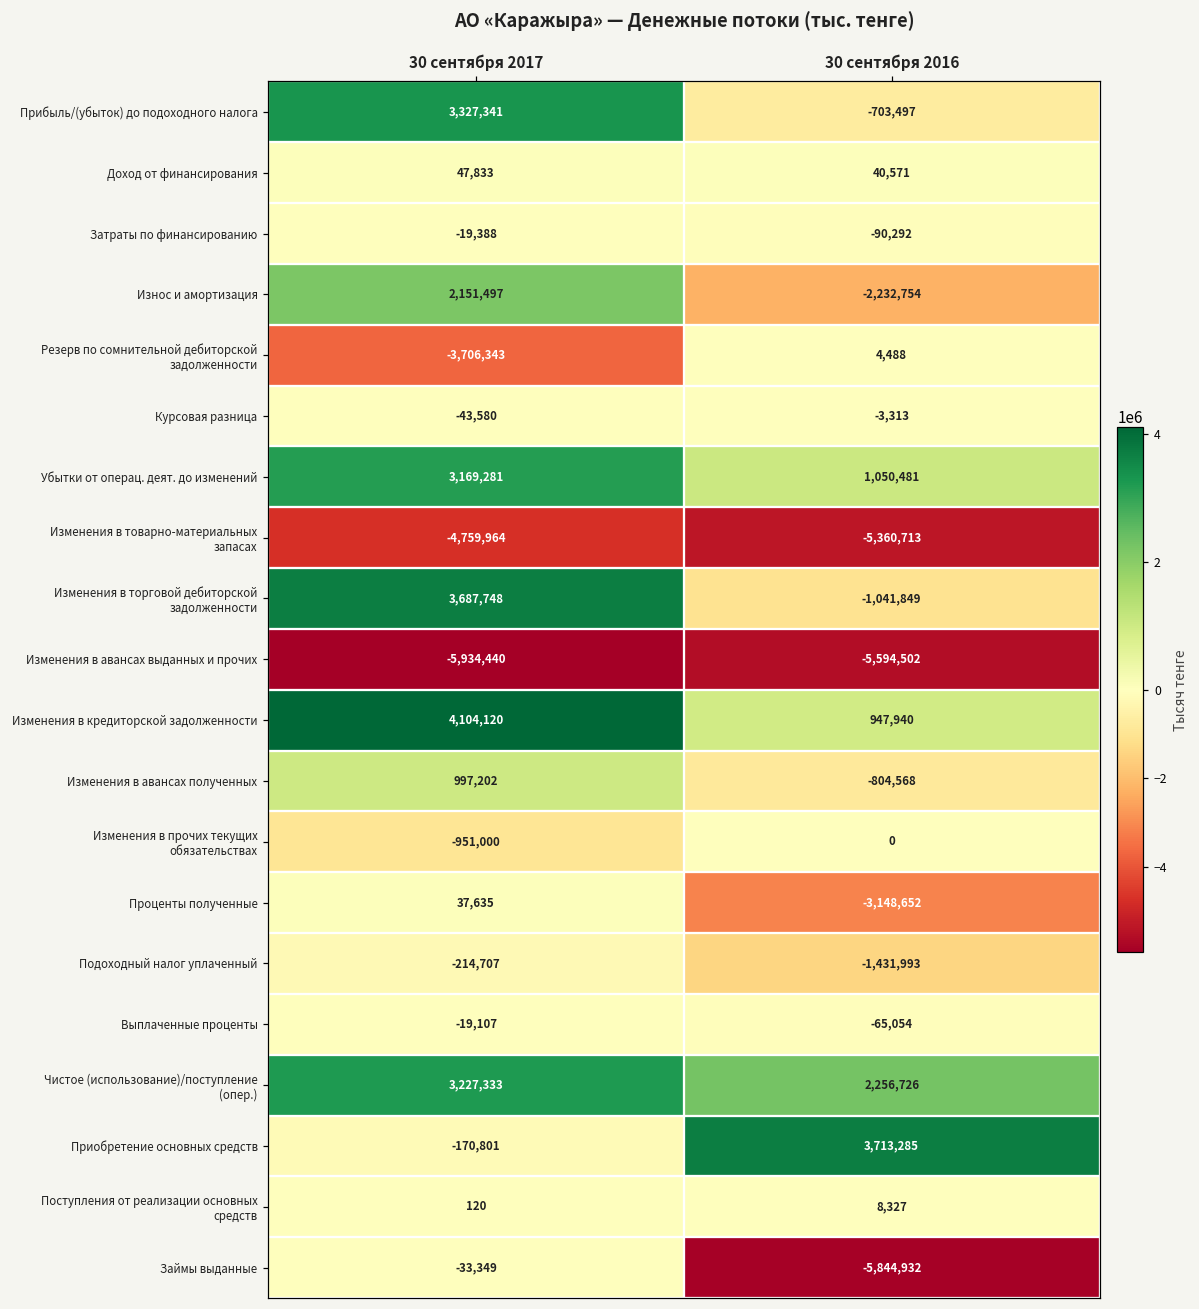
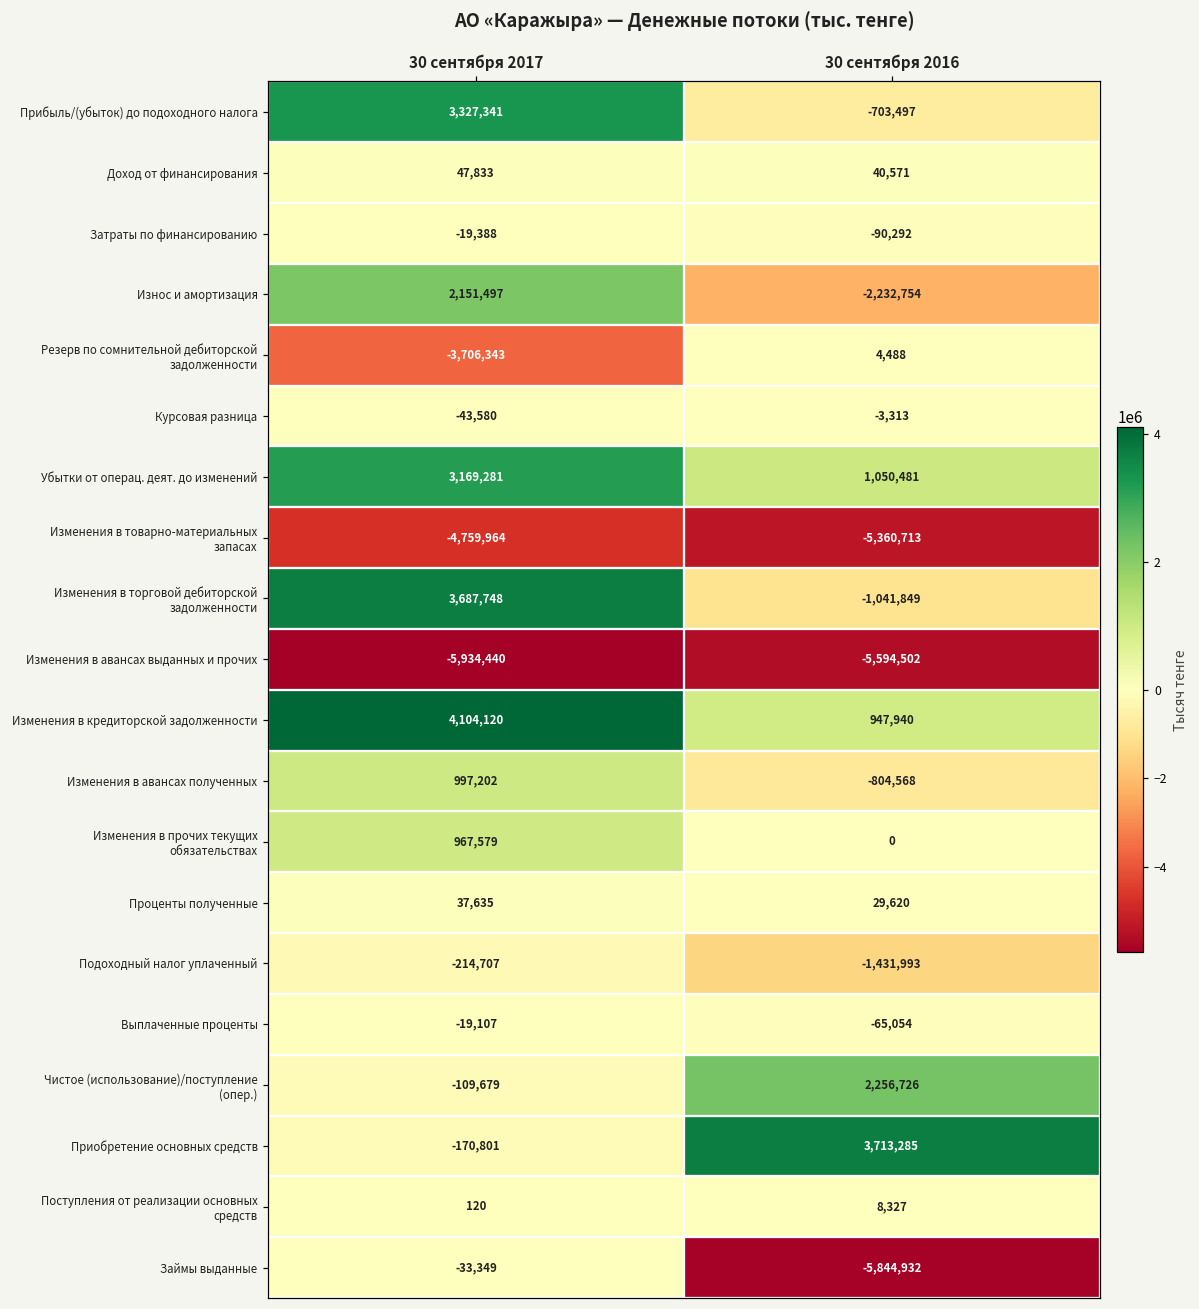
Изменения в прочих текущих обязательствах, 30 сентября 2017: -951,000 -> 967,579
Проценты полученные, 30 сентября 2016: -3,148,652 -> 29,620
Чистое (использование)/поступление (опер.), 30 сентября 2017: 3,227,333 -> -109,679
